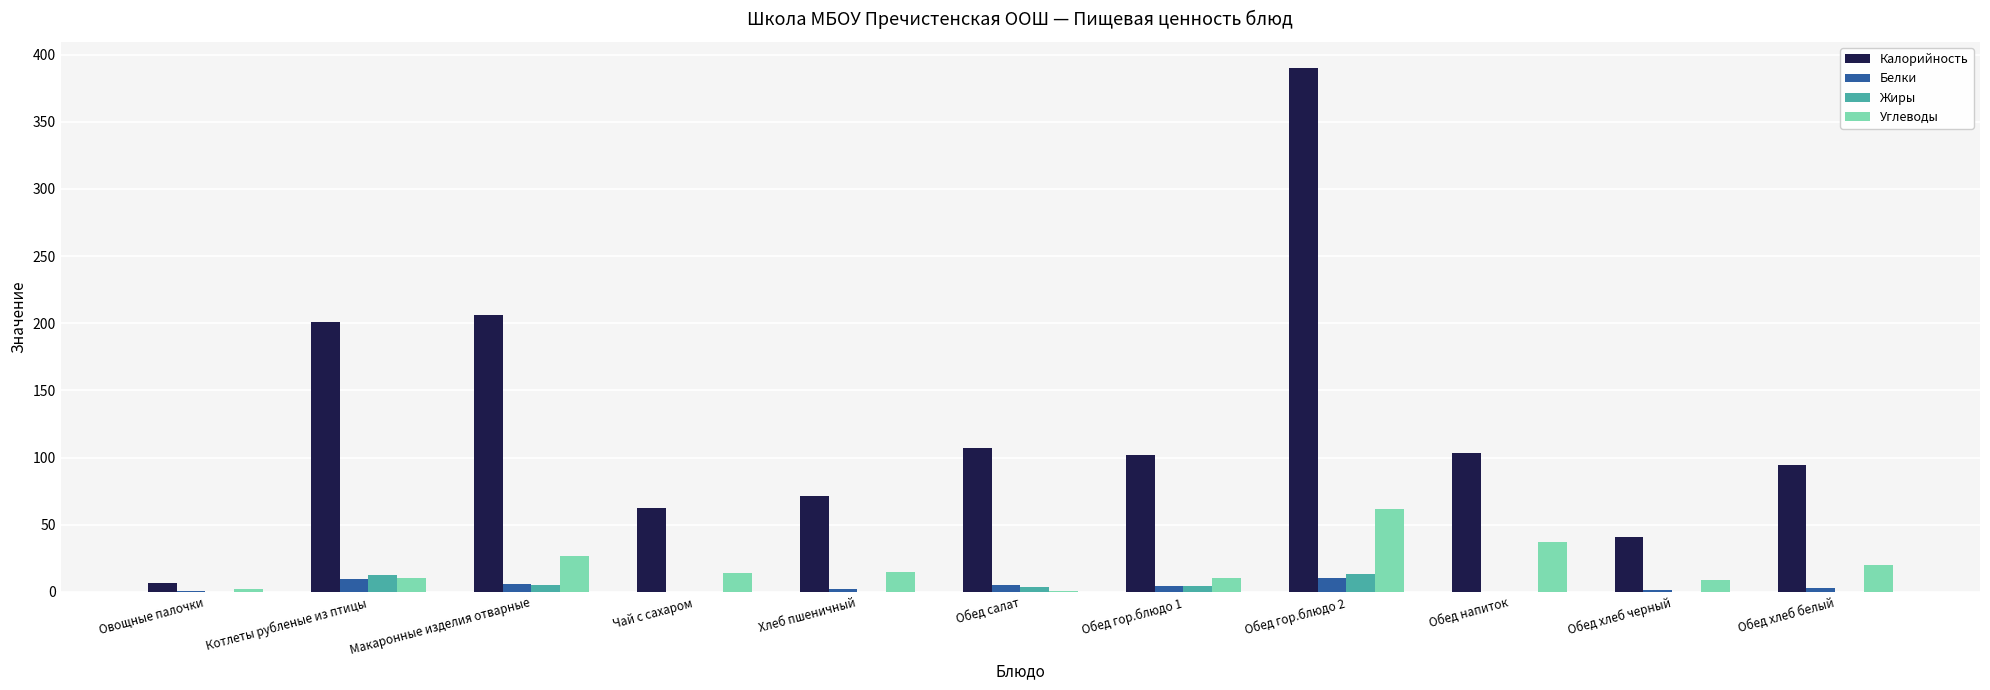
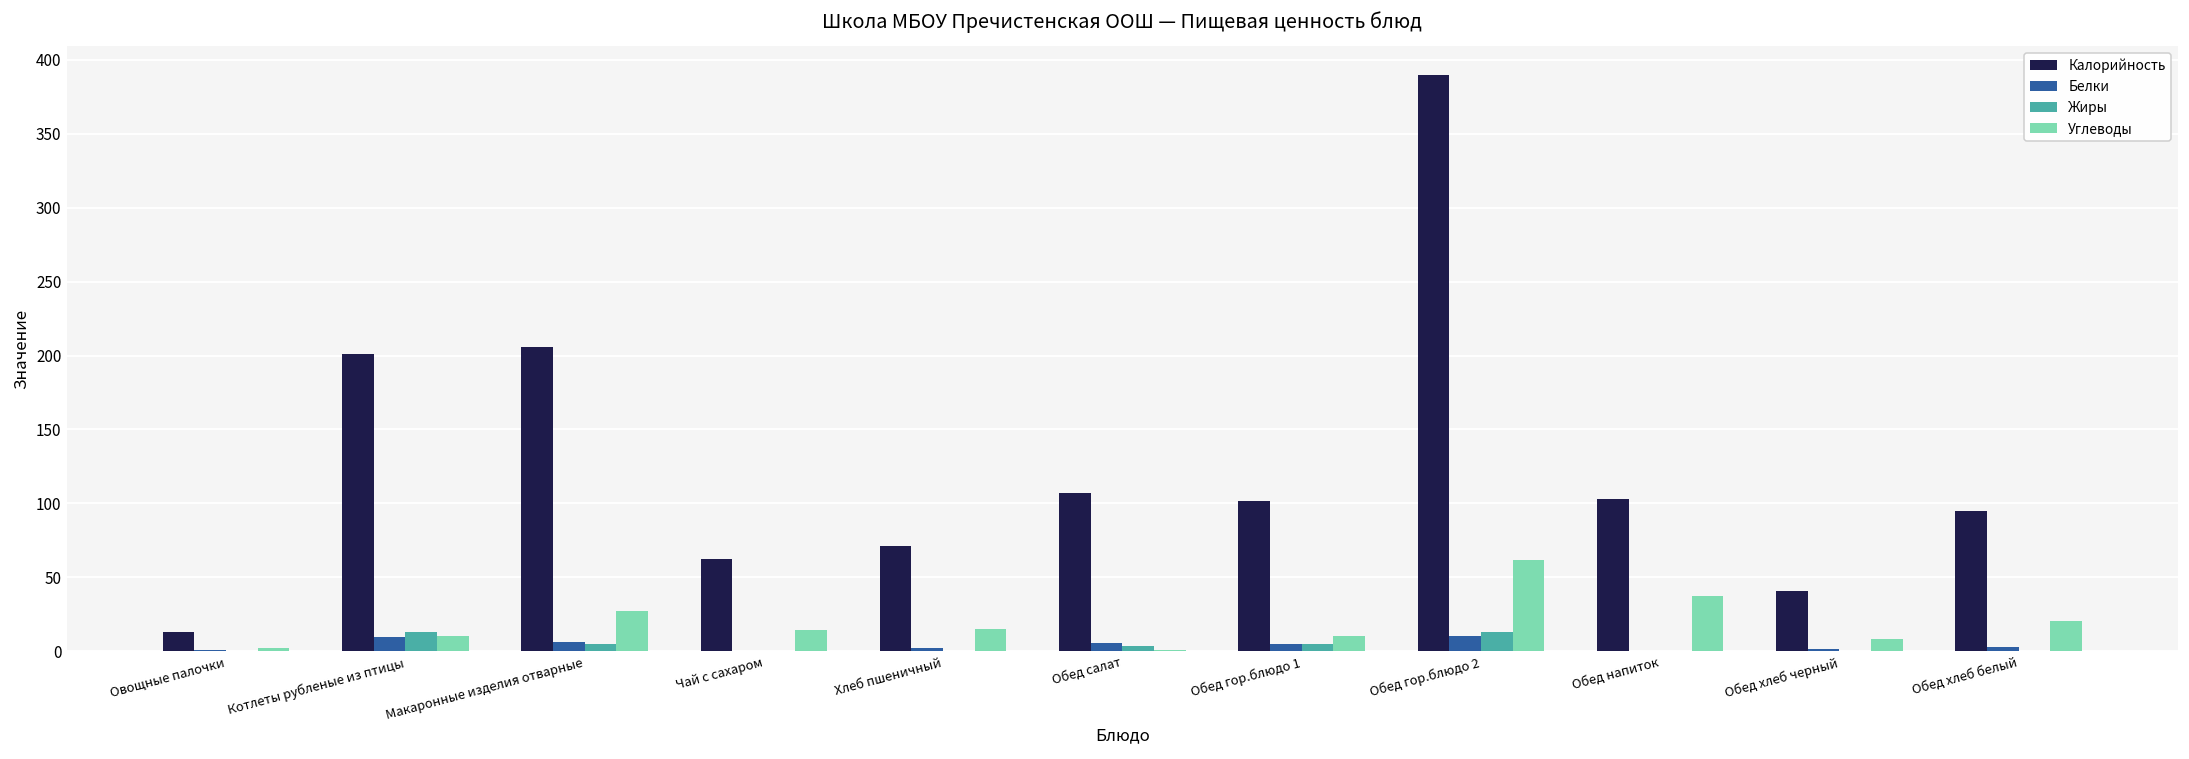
Калорийность, Овощные палочки: 7 -> 13
